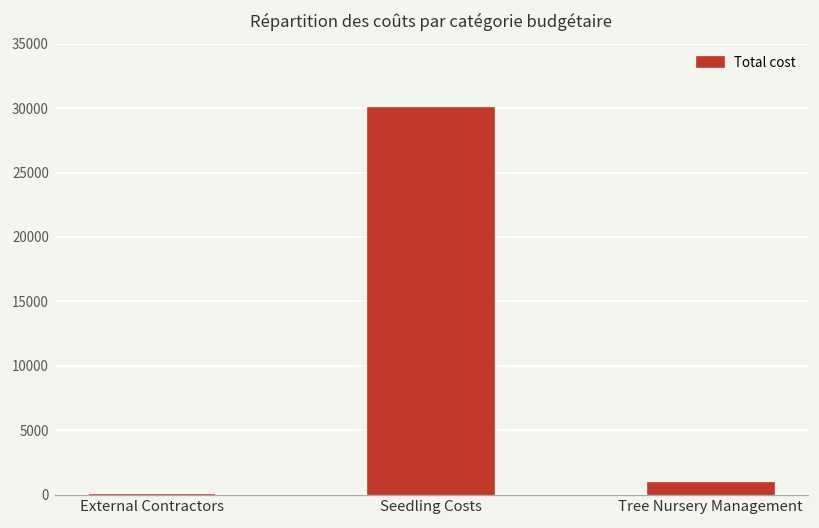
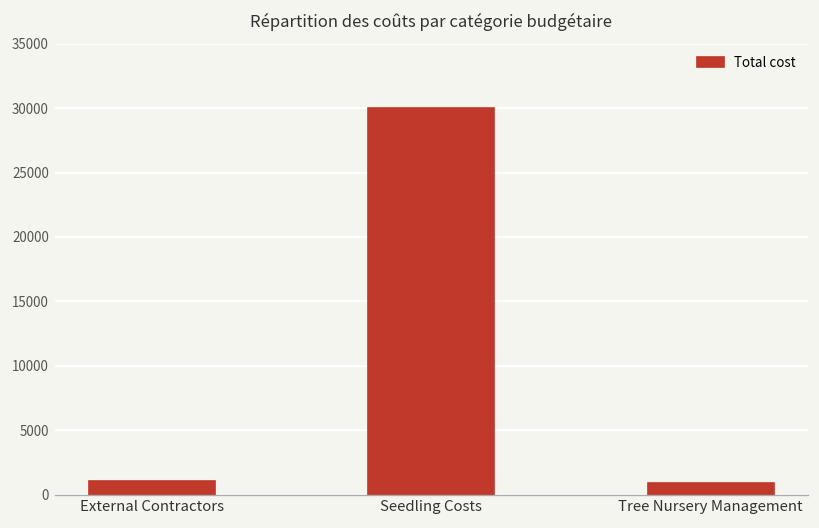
External Contractors: 0 -> 1100
